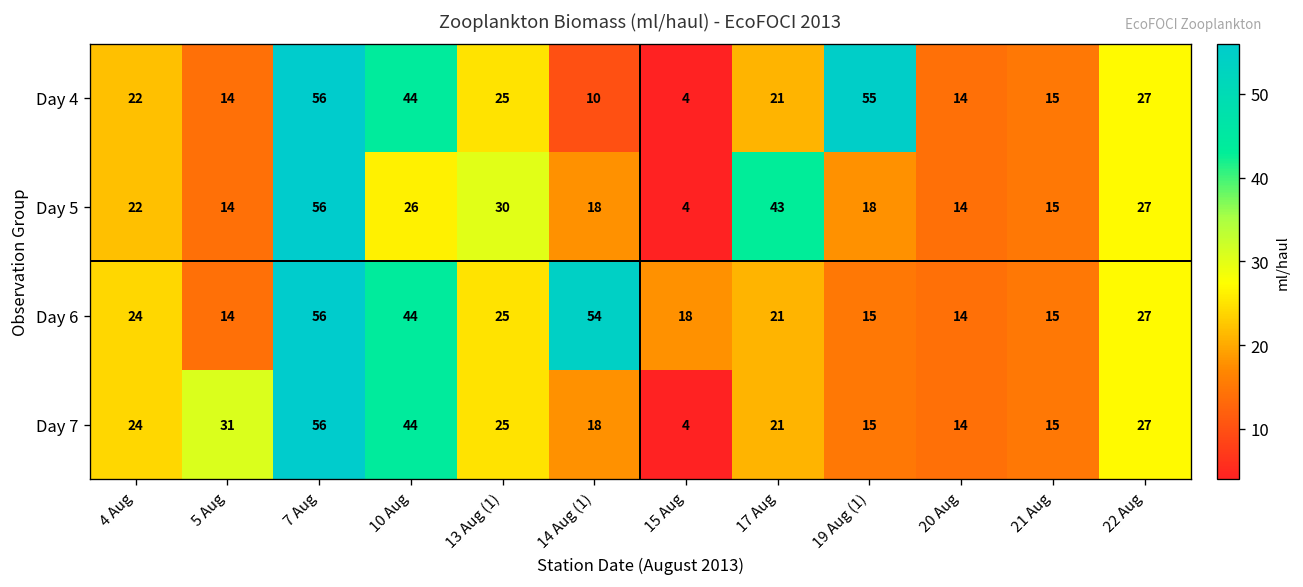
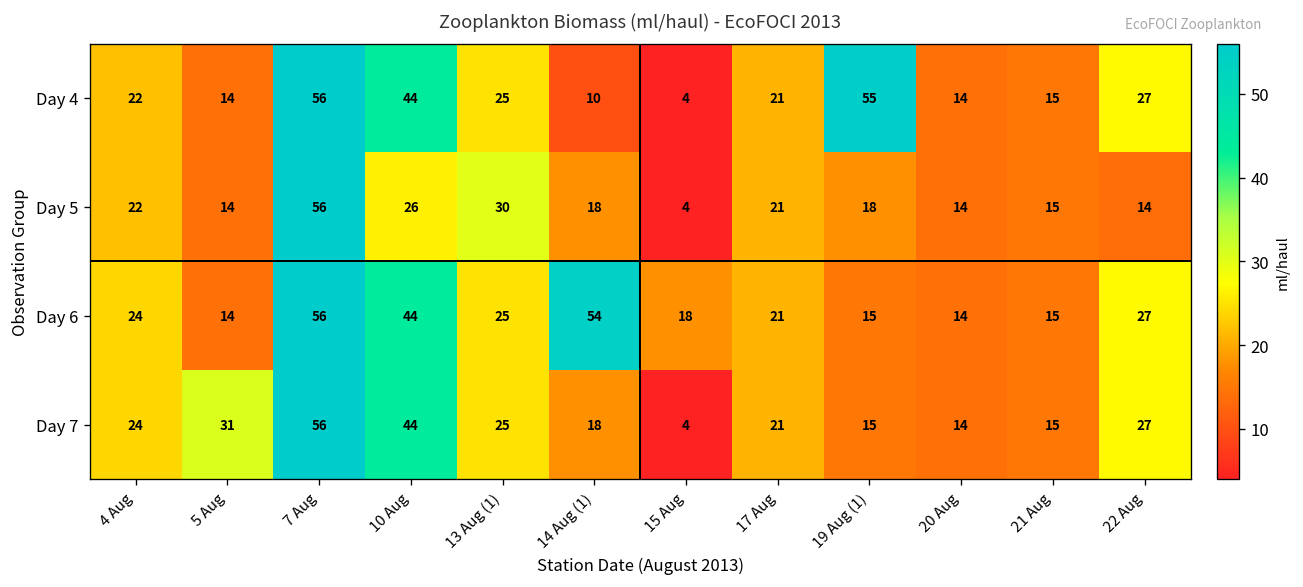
Day 5, 17 Aug: 43 -> 21
Day 5, 22 Aug: 27 -> 14
